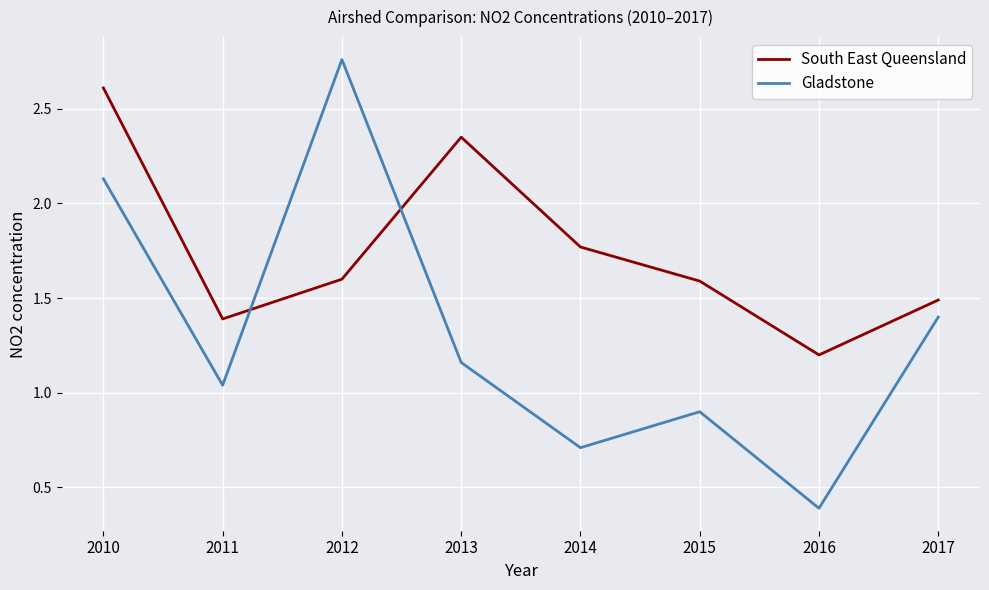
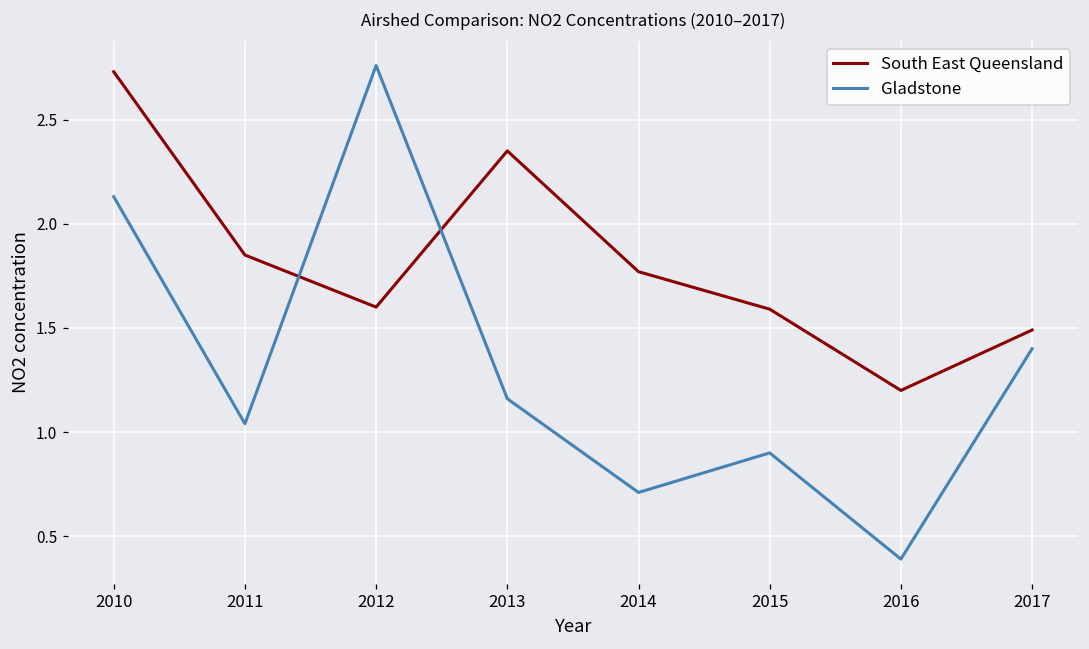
South East Queensland, 2010: 2.61 -> 2.73
South East Queensland, 2011: 1.39 -> 1.85
